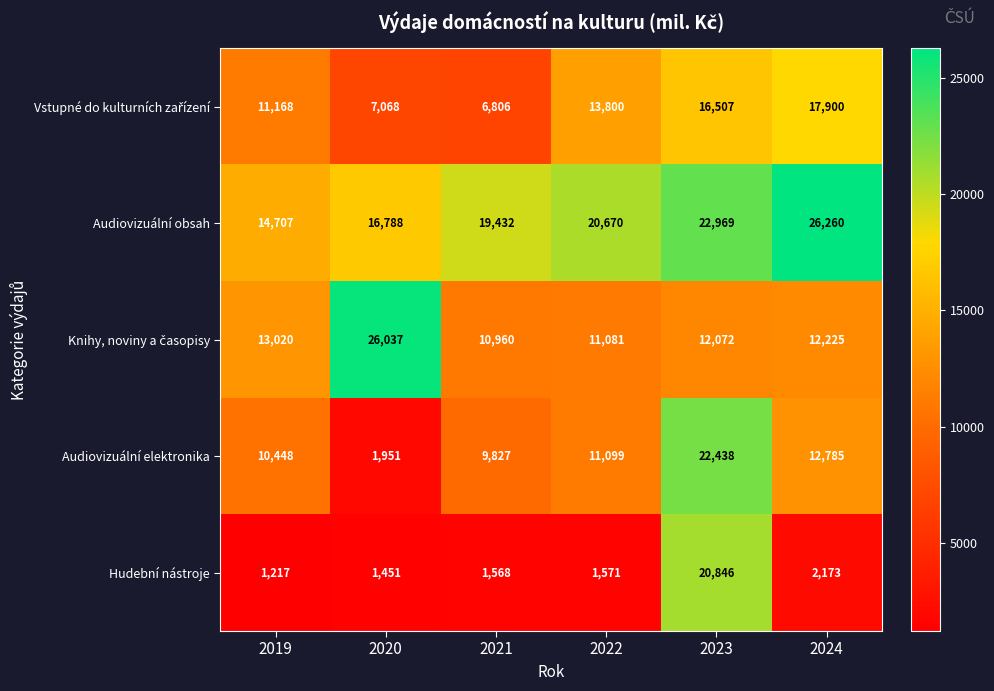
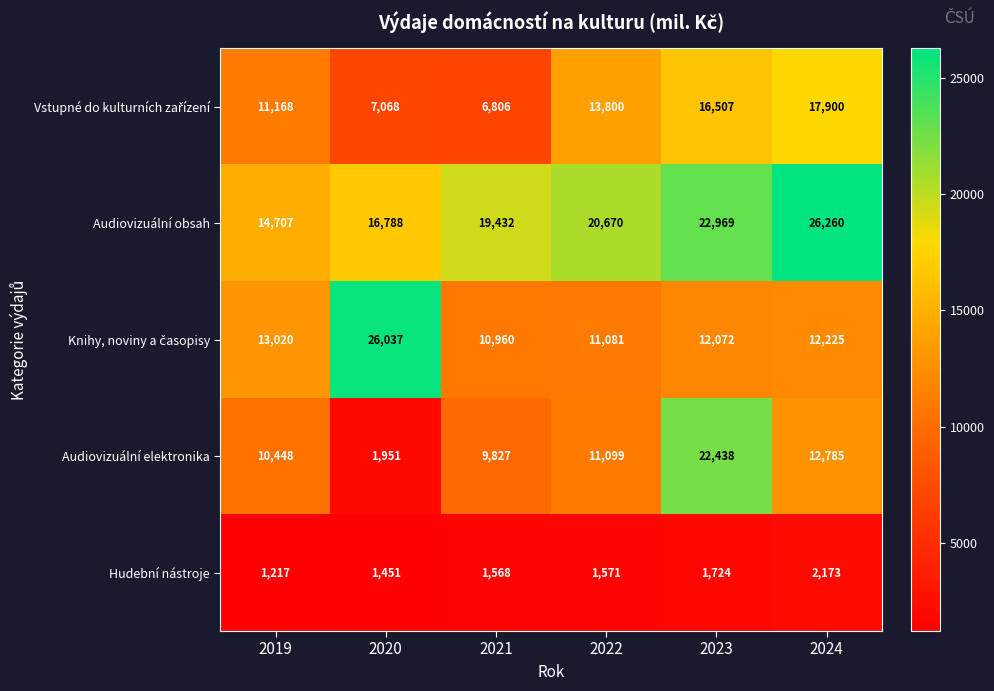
Hudební nástroje, 2023: 20,846 -> 1,724
